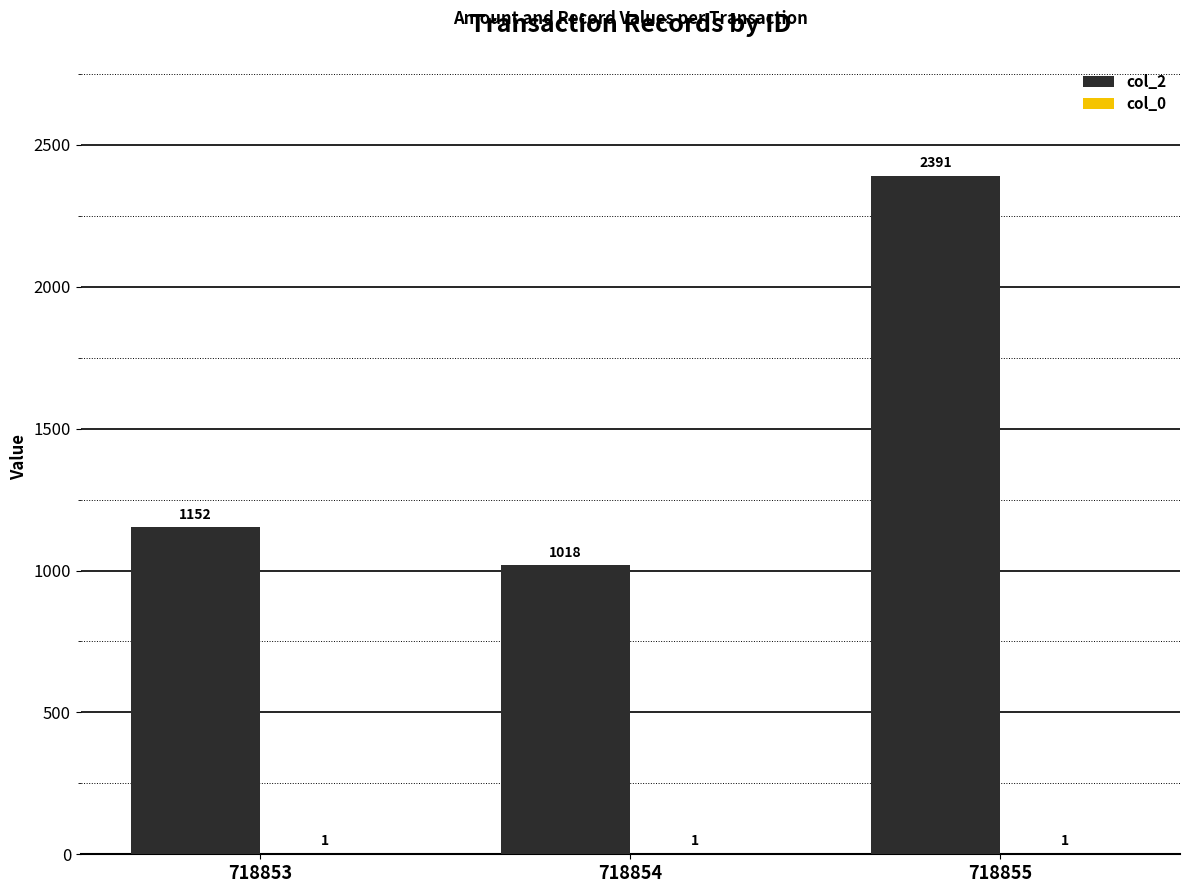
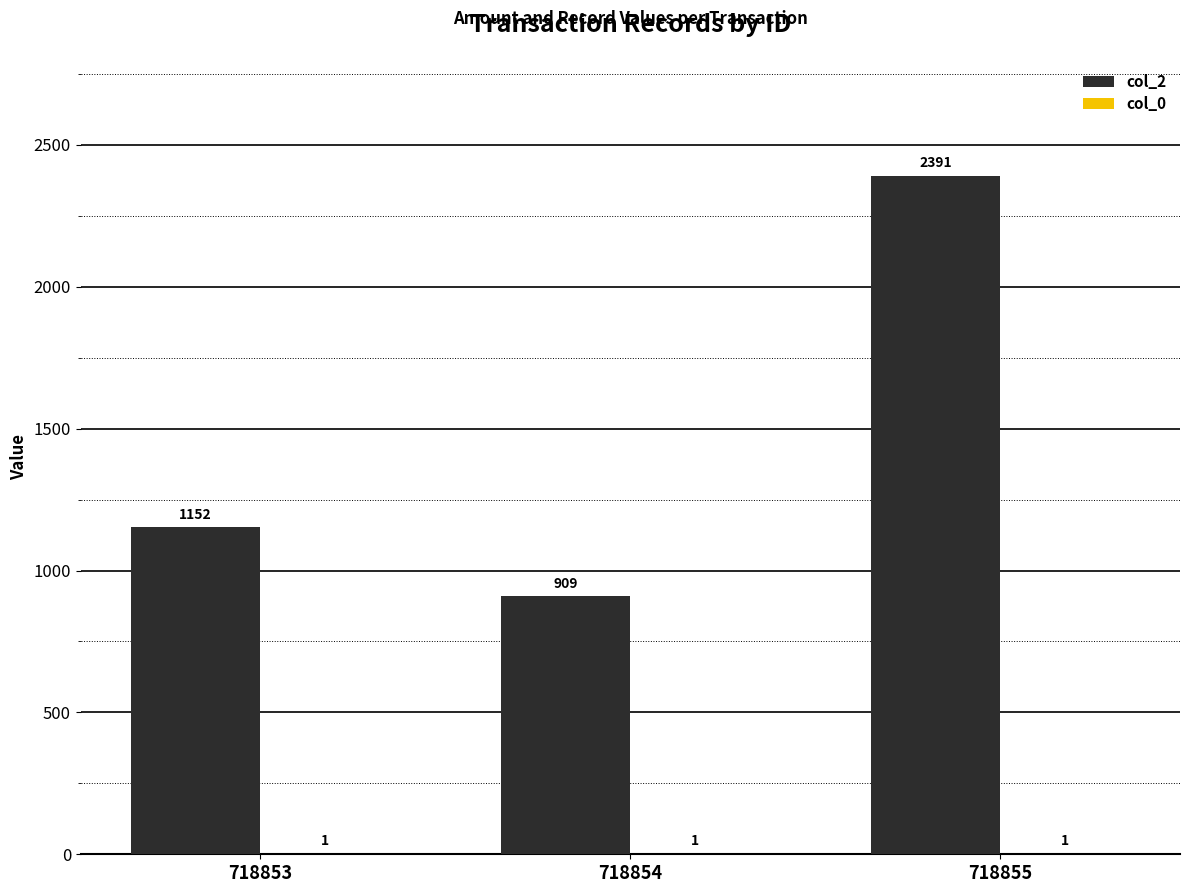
col_2, 718854: 1018 -> 909
